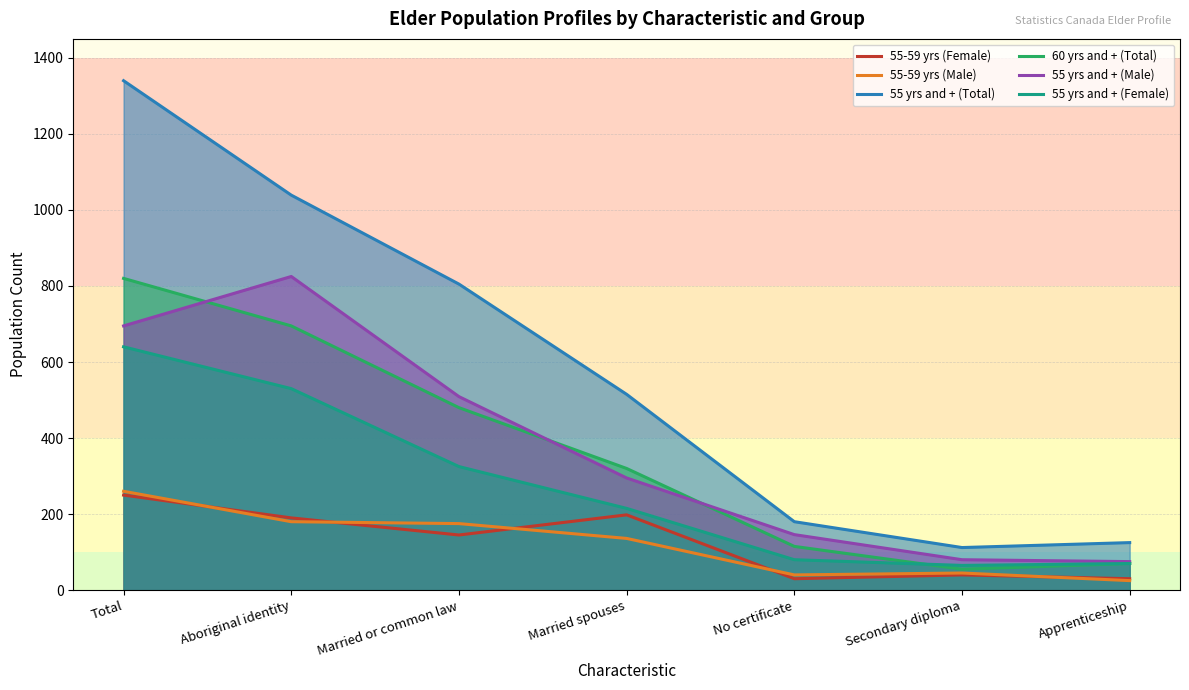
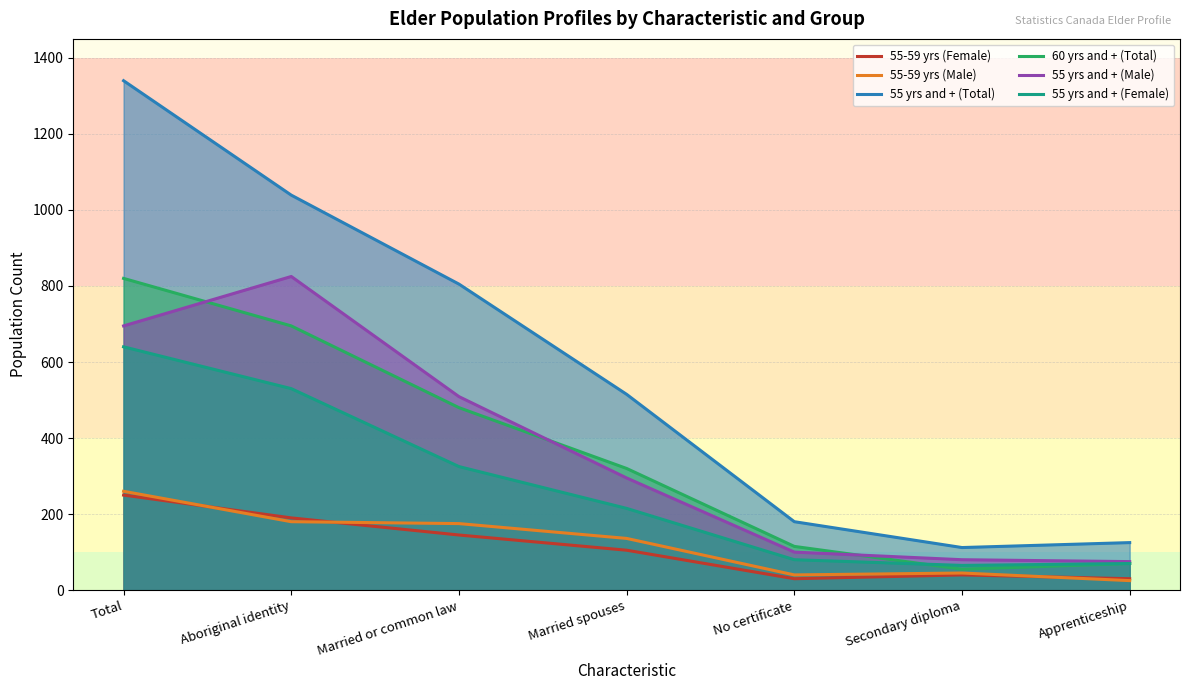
55-59 yrs (Female), Married spouses: 200 -> 110
55 yrs and + (Male), No certificate: 150 -> 100
